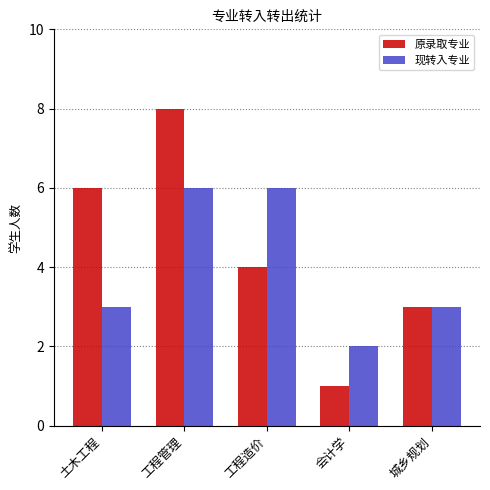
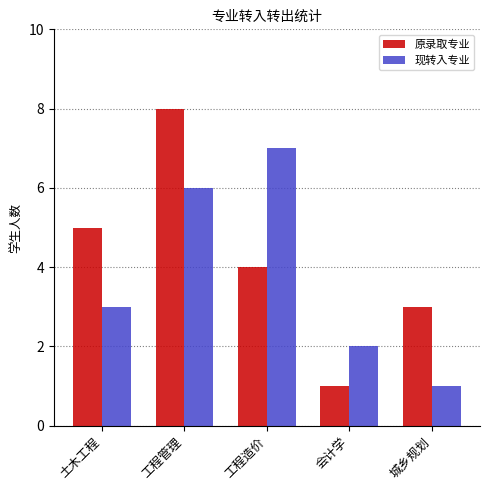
原录取专业, 土木工程: 6 -> 5
现转入专业, 工程造价: 6 -> 7
现转入专业, 城乡规划: 3 -> 1
